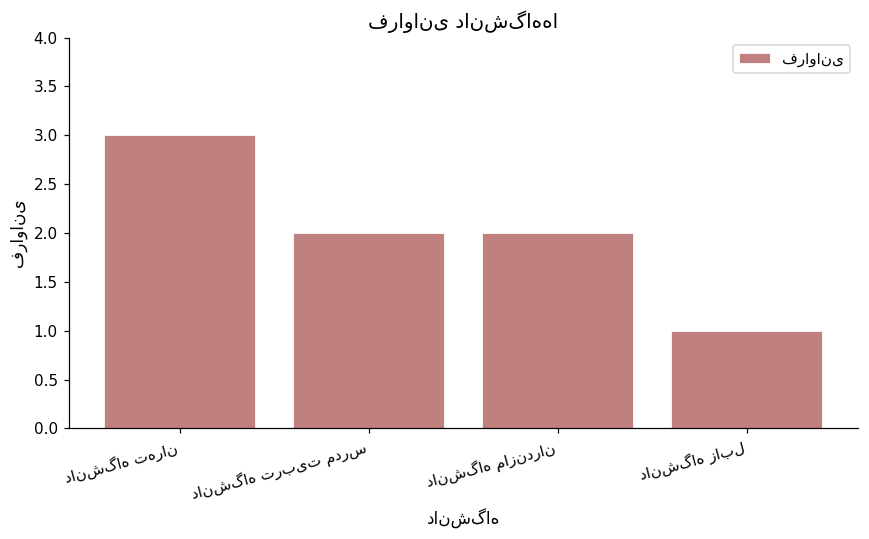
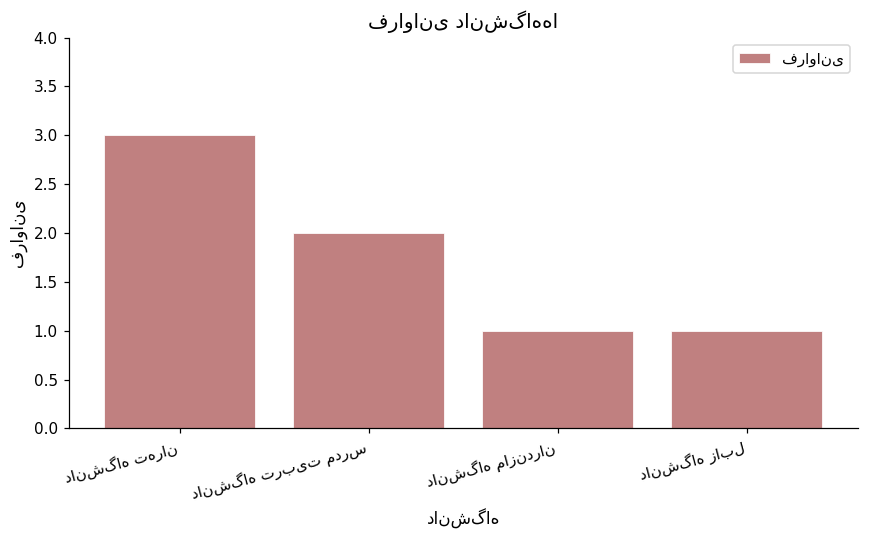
دانشگاه مازندران: 2 -> 1
